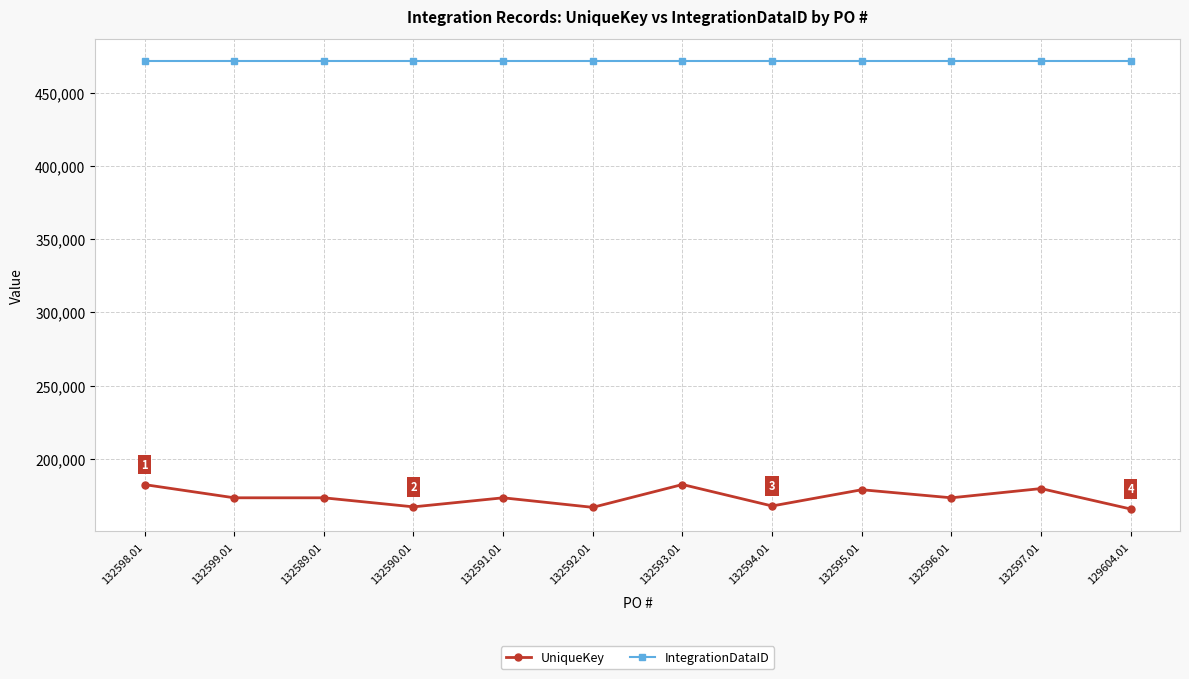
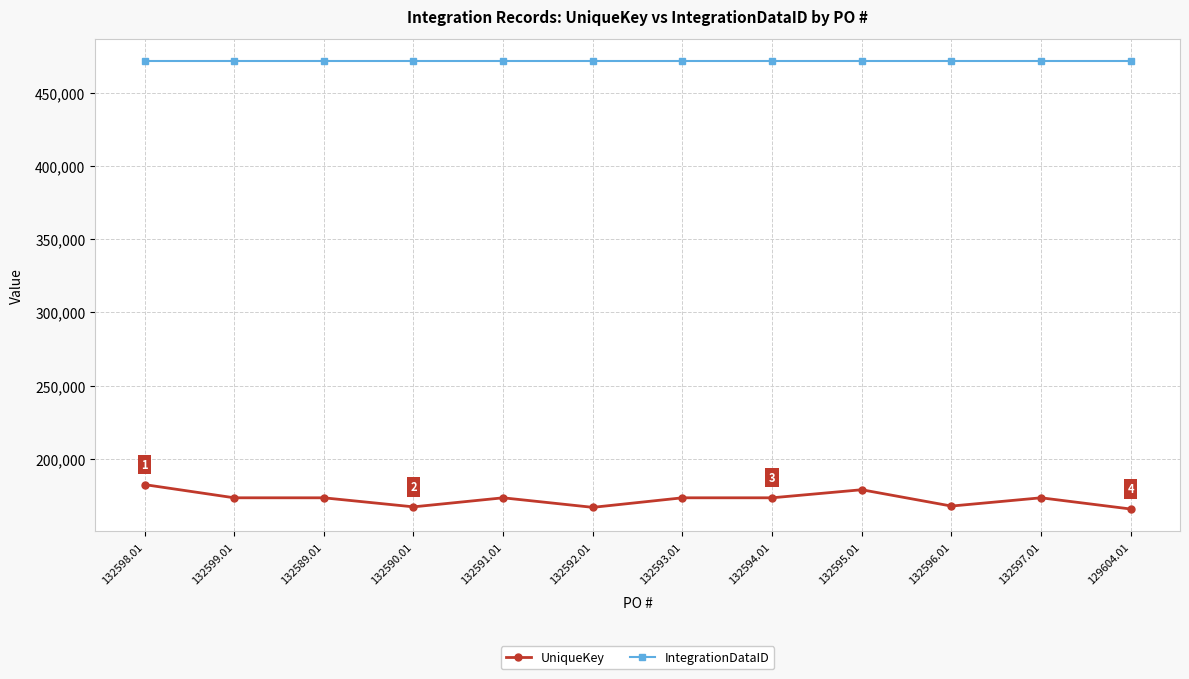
UniqueKey, 132593.01: 182,000 -> 173,000
UniqueKey, 132594.01: 168,000 -> 173,000
UniqueKey, 132596.01: 173,000 -> 168,000
UniqueKey, 132597.01: 180,000 -> 173,000
